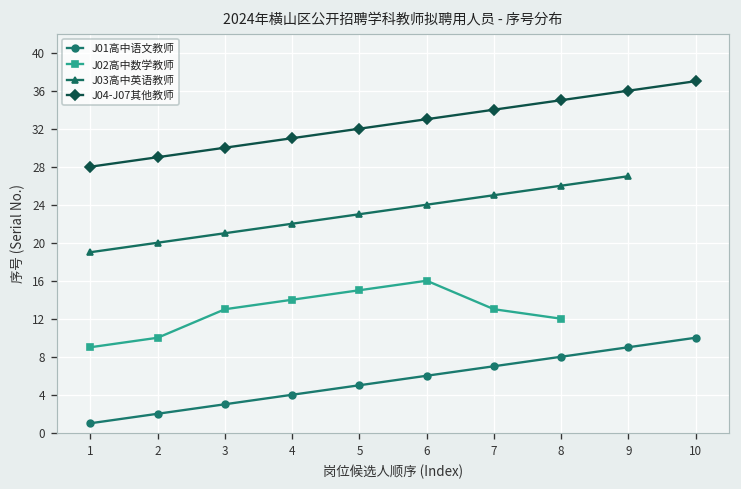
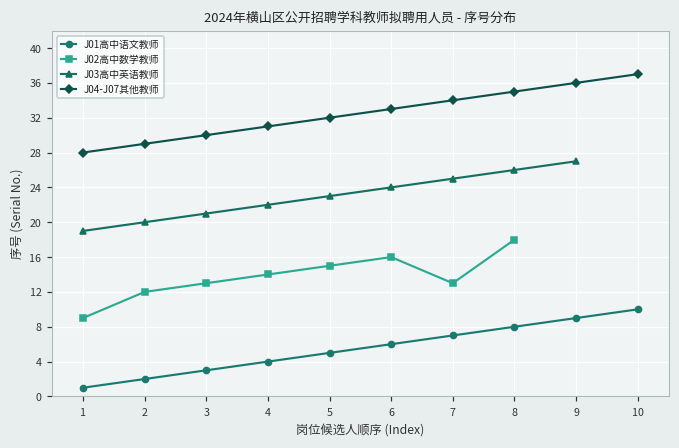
J02高中数学教师, 2: 10 -> 12
J02高中数学教师, 8: 12 -> 18
